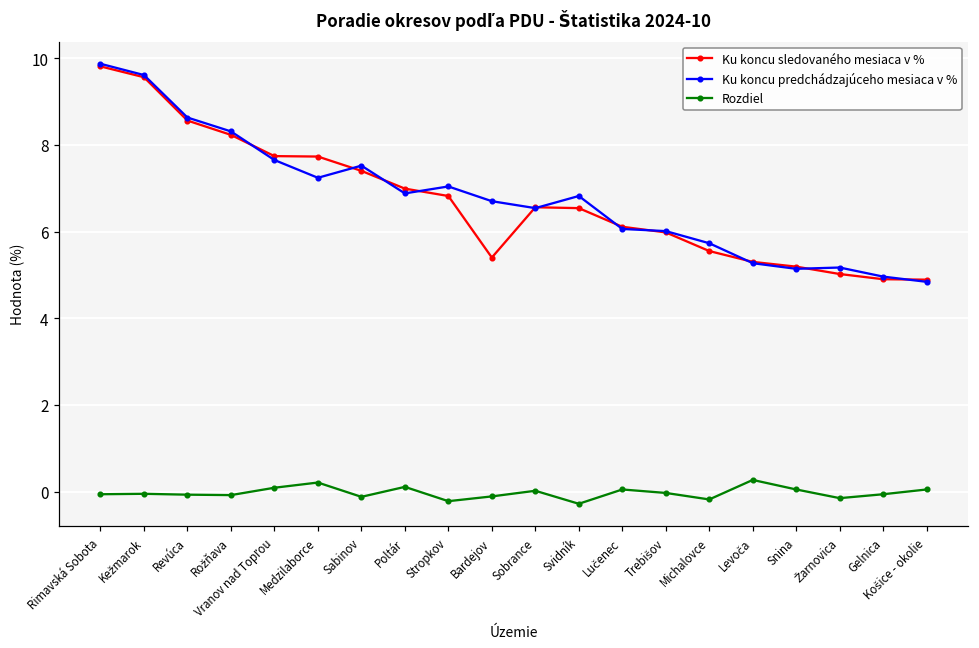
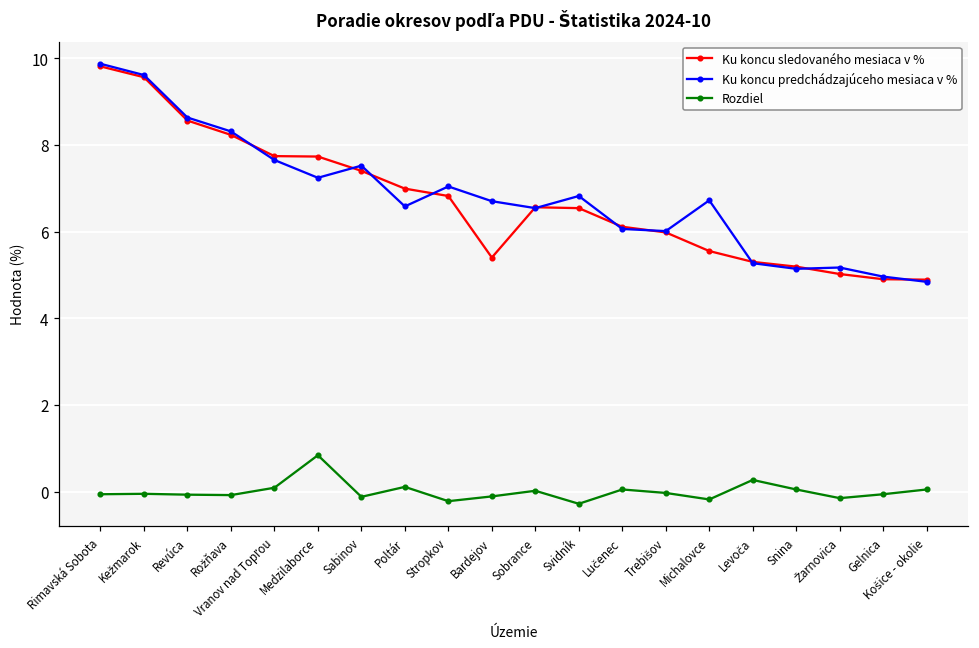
Rozdiel, Medzilaborce: 0.2 -> 0.8
Ku koncu predchádzajúceho mesiaca v %, Poltár: 6.9 -> 6.6
Ku koncu predchádzajúceho mesiaca v %, Michalovce: 5.7 -> 6.7
